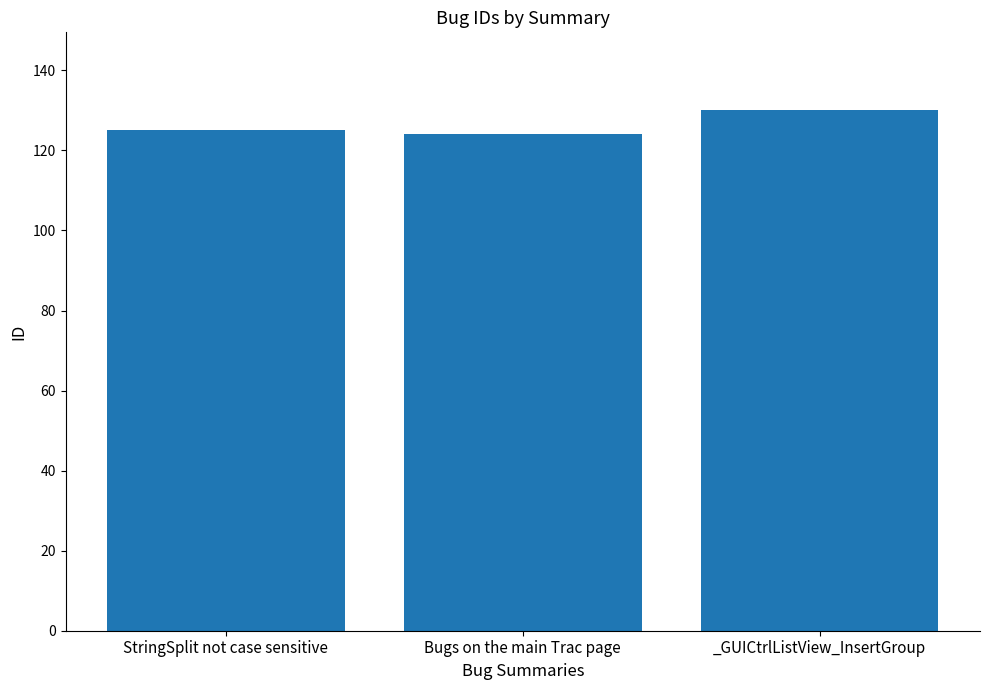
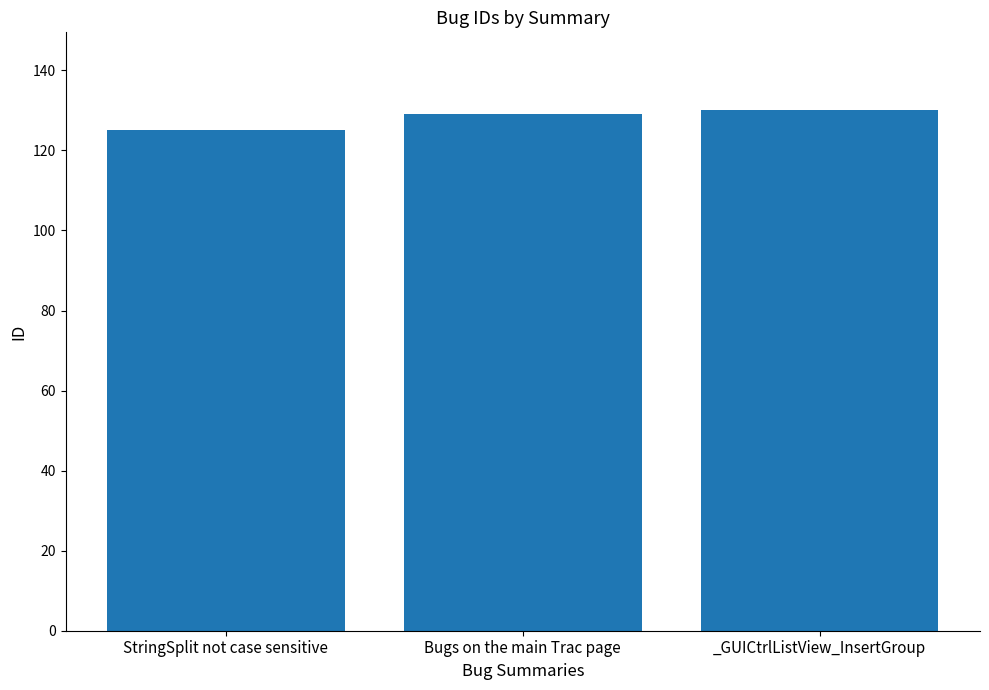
Bugs on the main Trac page: 124 -> 129
